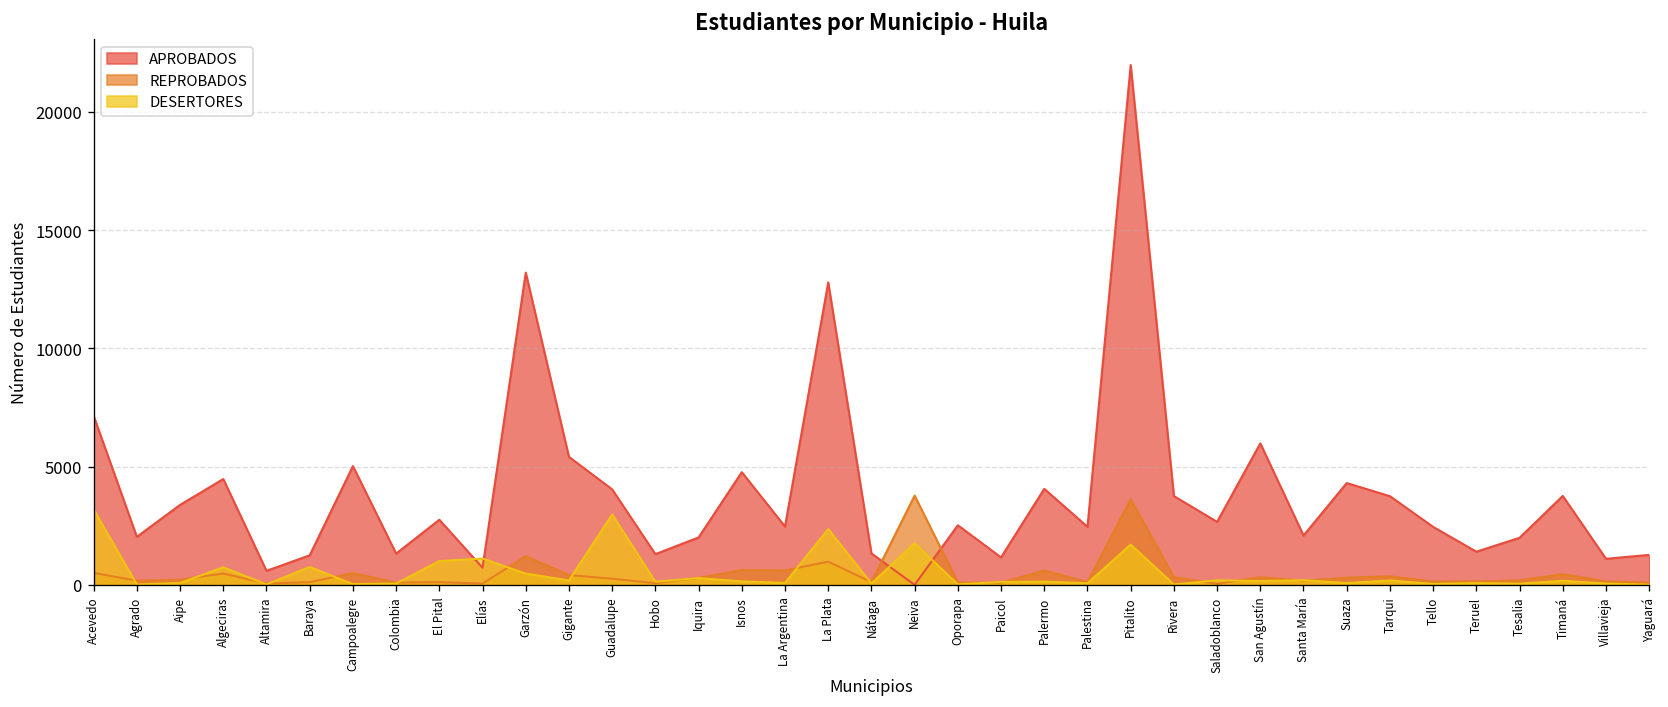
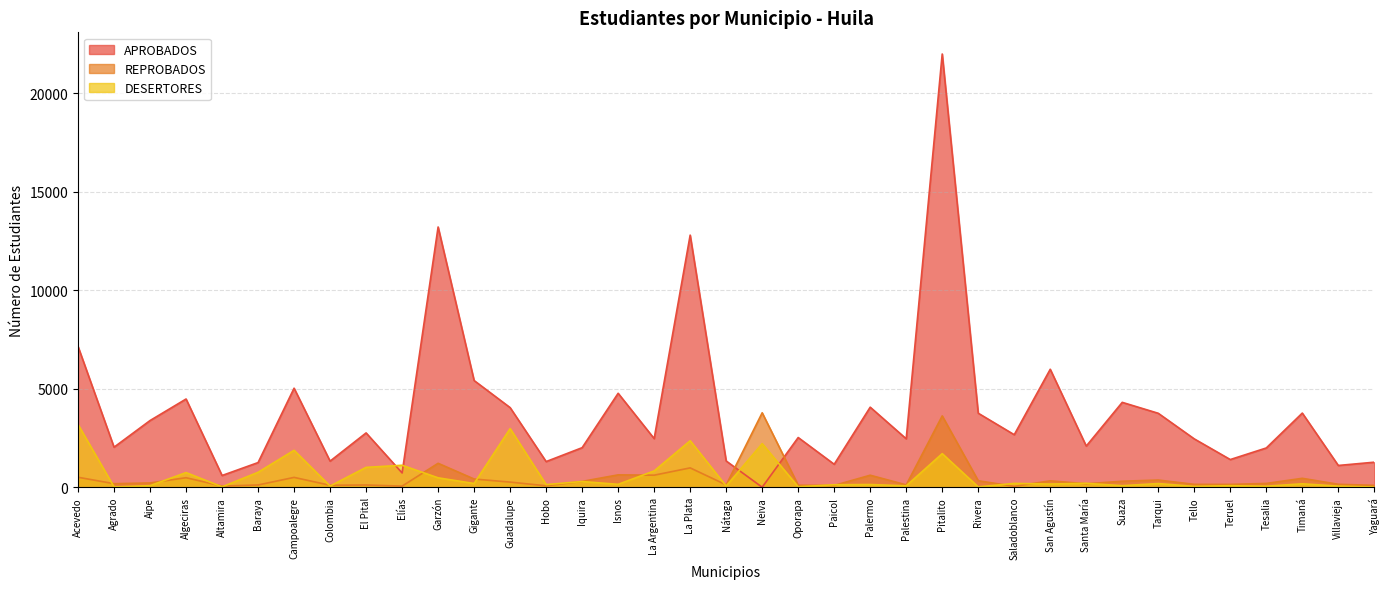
DESERTORES, Campoalegre: 0 -> 1900
DESERTORES, La Argentina: 100 -> 800
DESERTORES, Neiva: 1800 -> 2200
